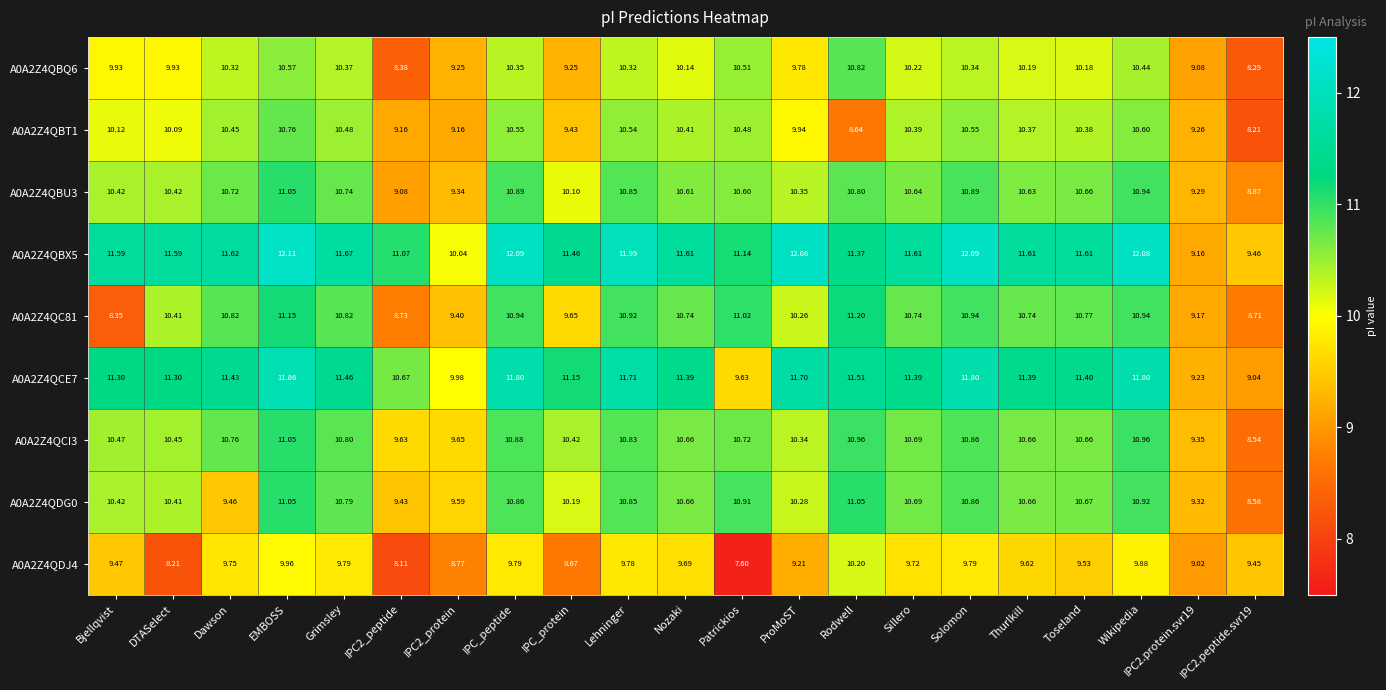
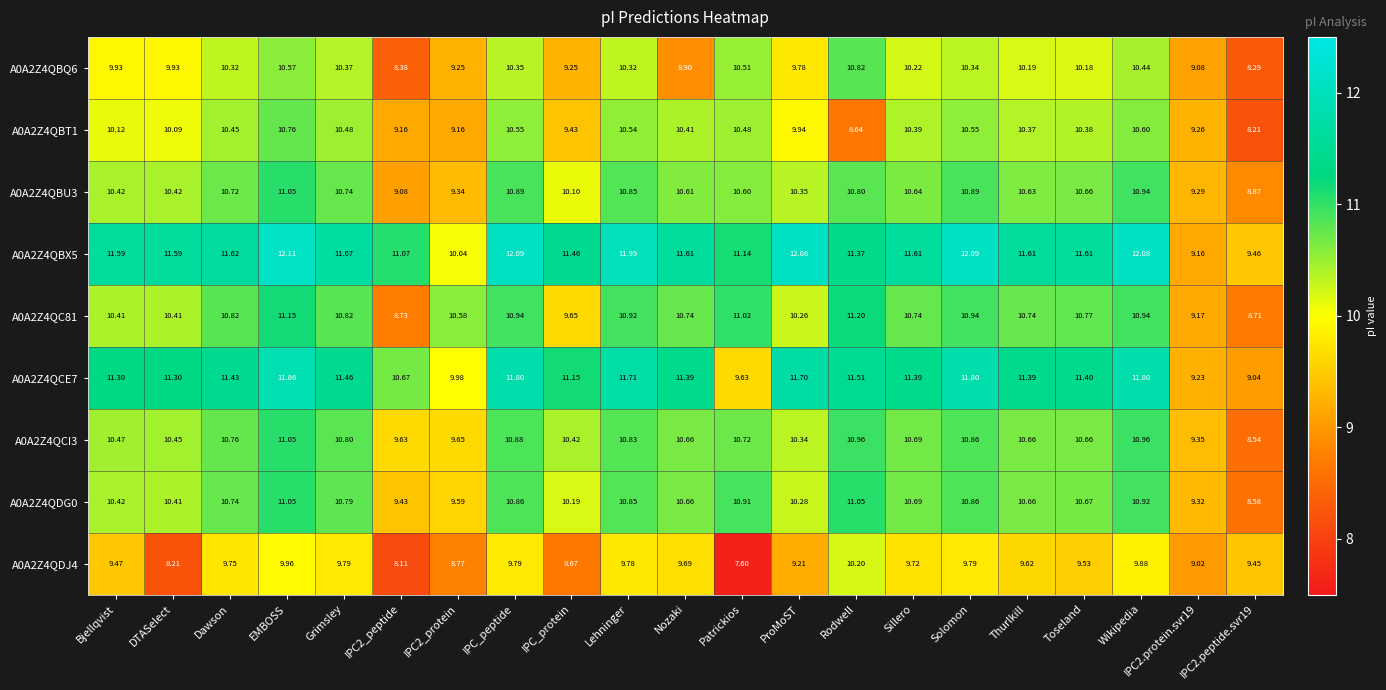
A0A2Z4QBQ6, Nozaki: 10.14 -> 8.90
A0A2Z4QC81, Bjellqvist: 8.35 -> 10.41
A0A2Z4QC81, IPC2_protein: 9.40 -> 10.58
A0A2Z4QDG0, Dawson: 9.46 -> 10.74
